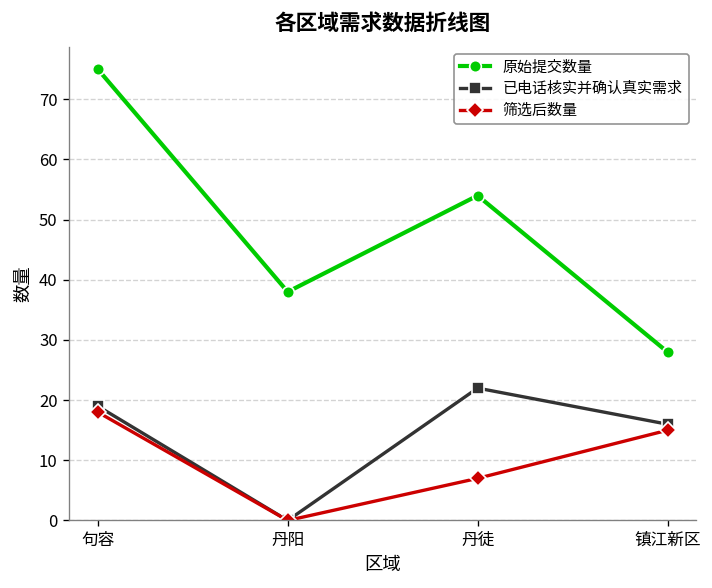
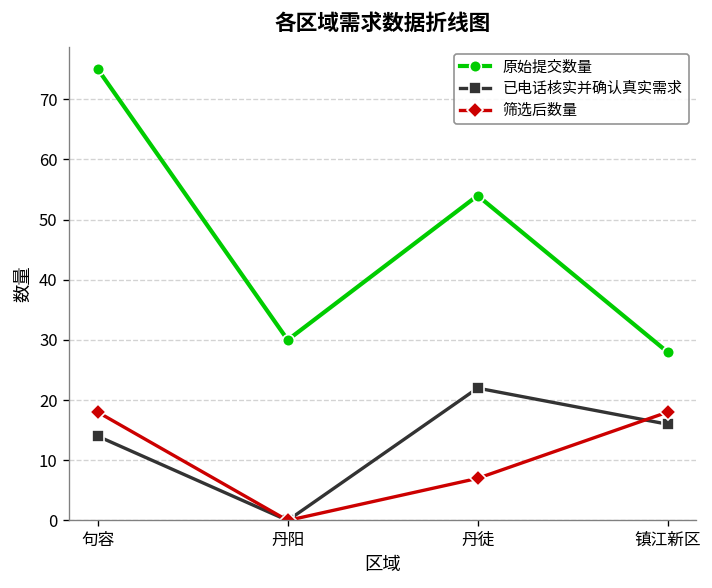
已电话核实并确认真实需求, 句容: 19 -> 14
原始提交数量, 丹阳: 38 -> 30
筛选后数量, 镇江新区: 15 -> 18
